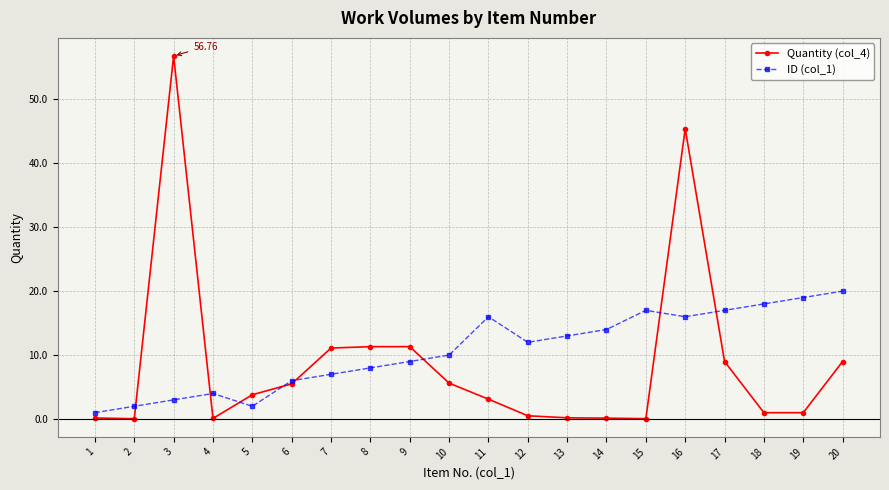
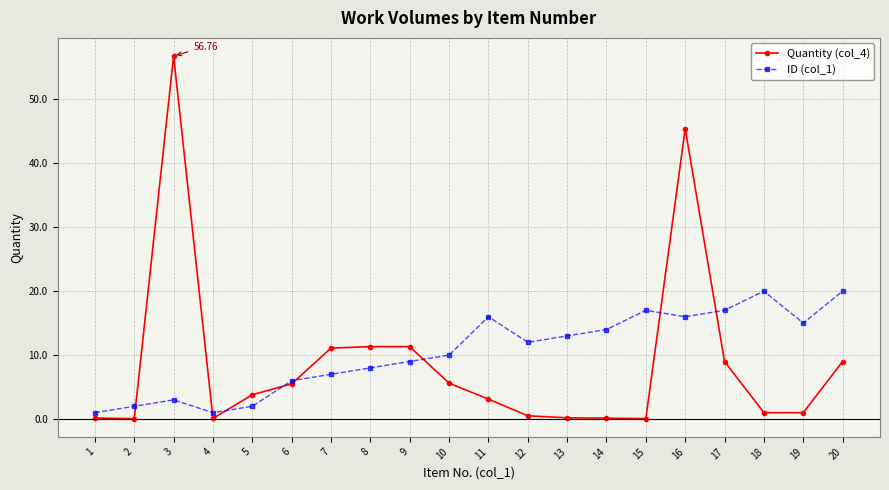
ID (col_1), 4: 4 -> 1
ID (col_1), 18: 18 -> 20
ID (col_1), 19: 19 -> 15
